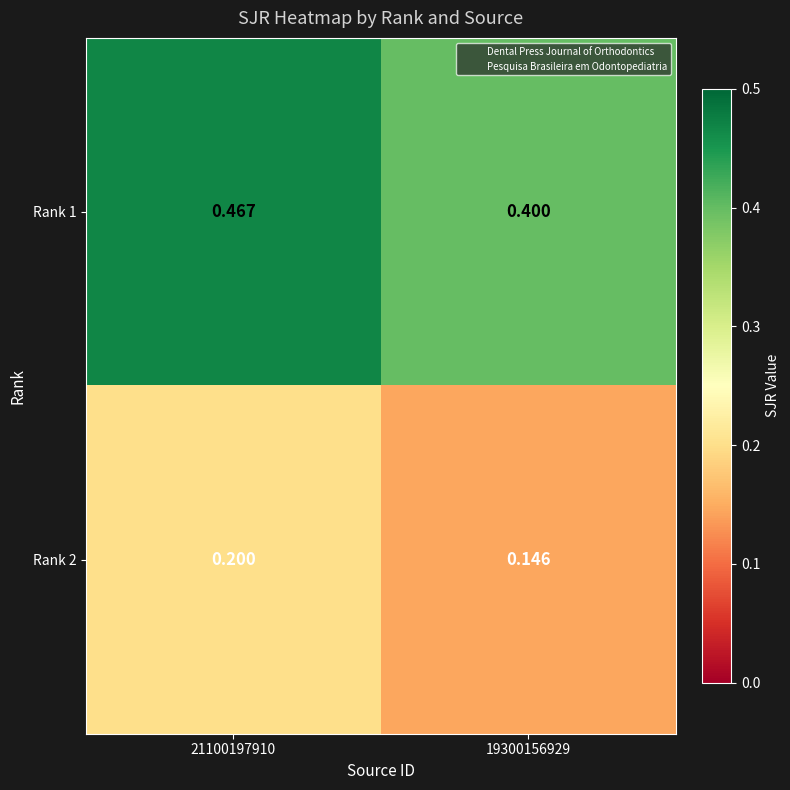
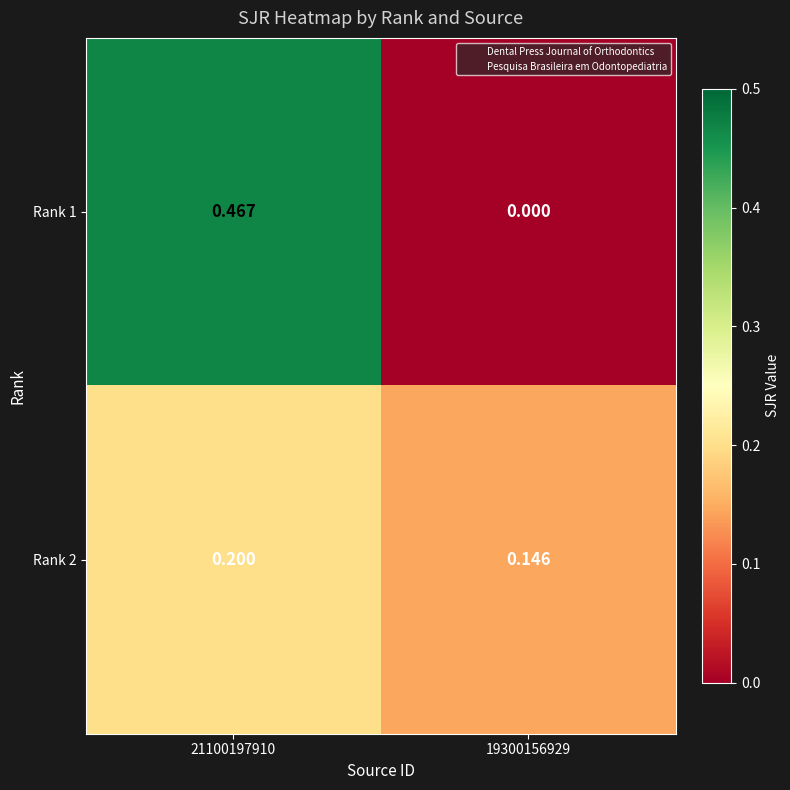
Rank 1, 19300156929: 0.400 -> 0.000
